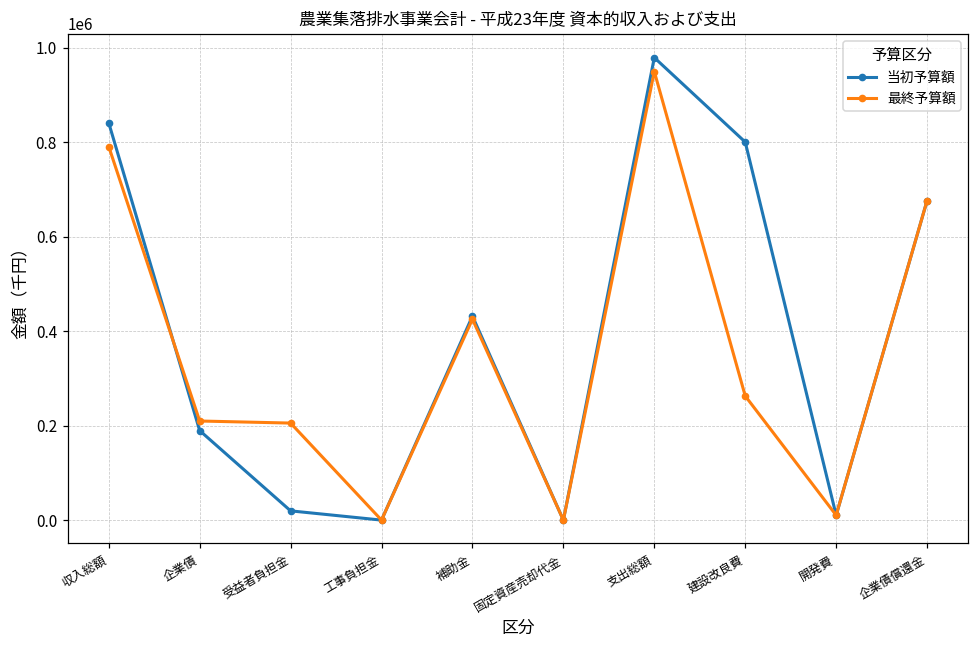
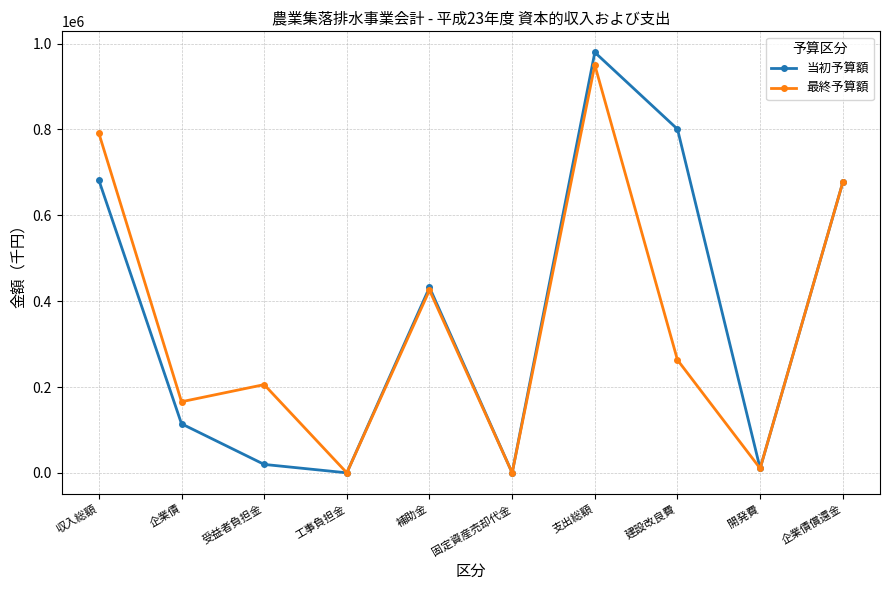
当初予算額, 収入総額: 840000 -> 680000
当初予算額, 企業債: 190000 -> 110000
最終予算額, 企業債: 210000 -> 170000
